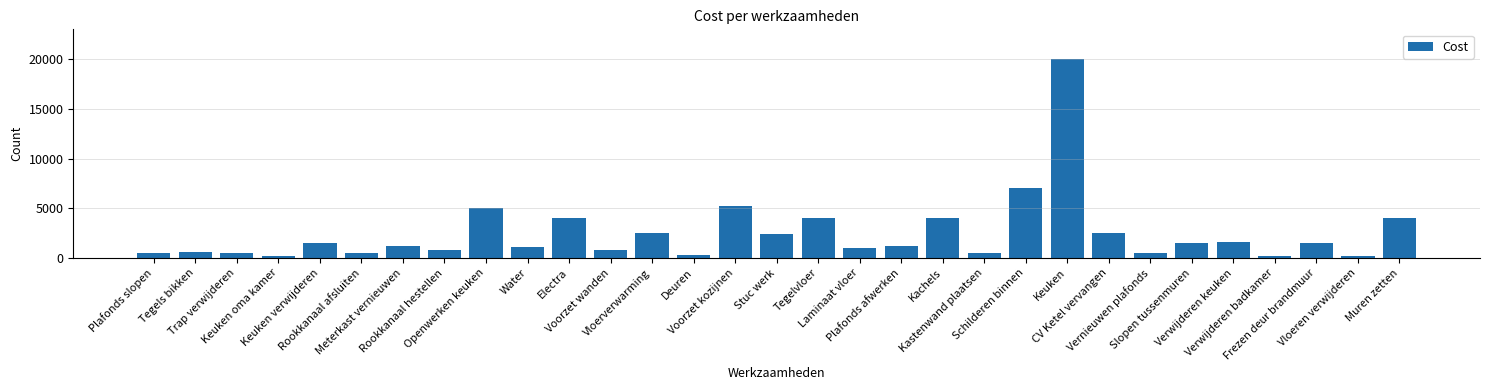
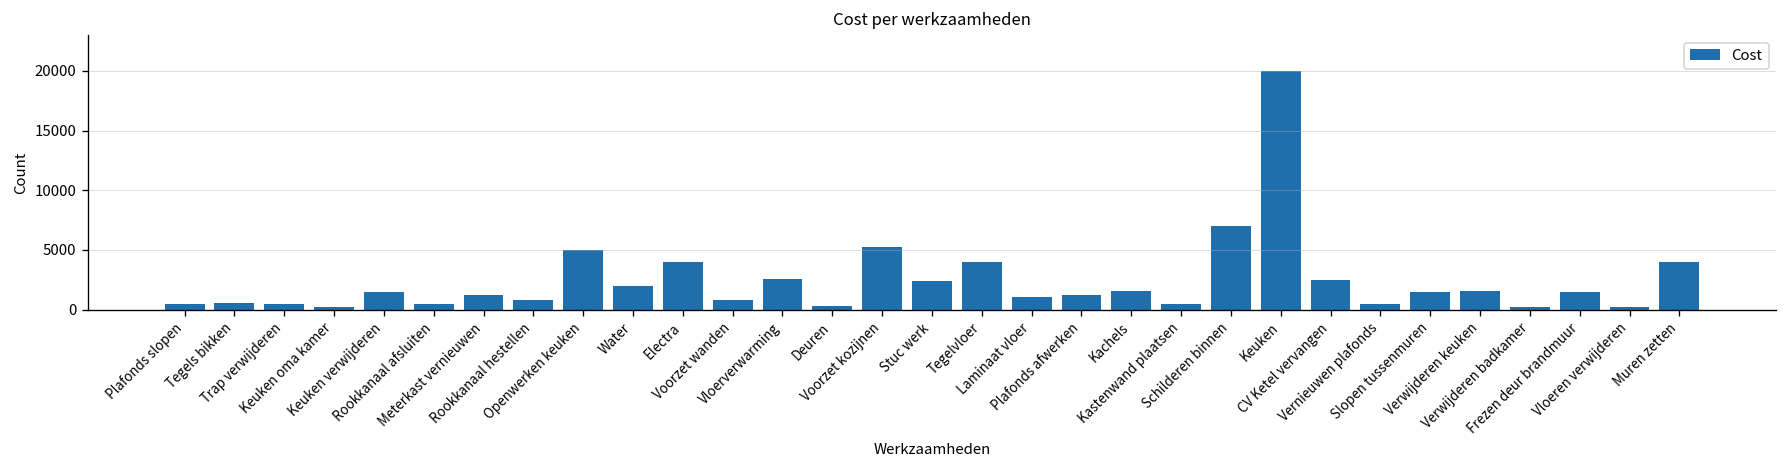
Water: 1000 -> 2000
Kachels: 4000 -> 2000
